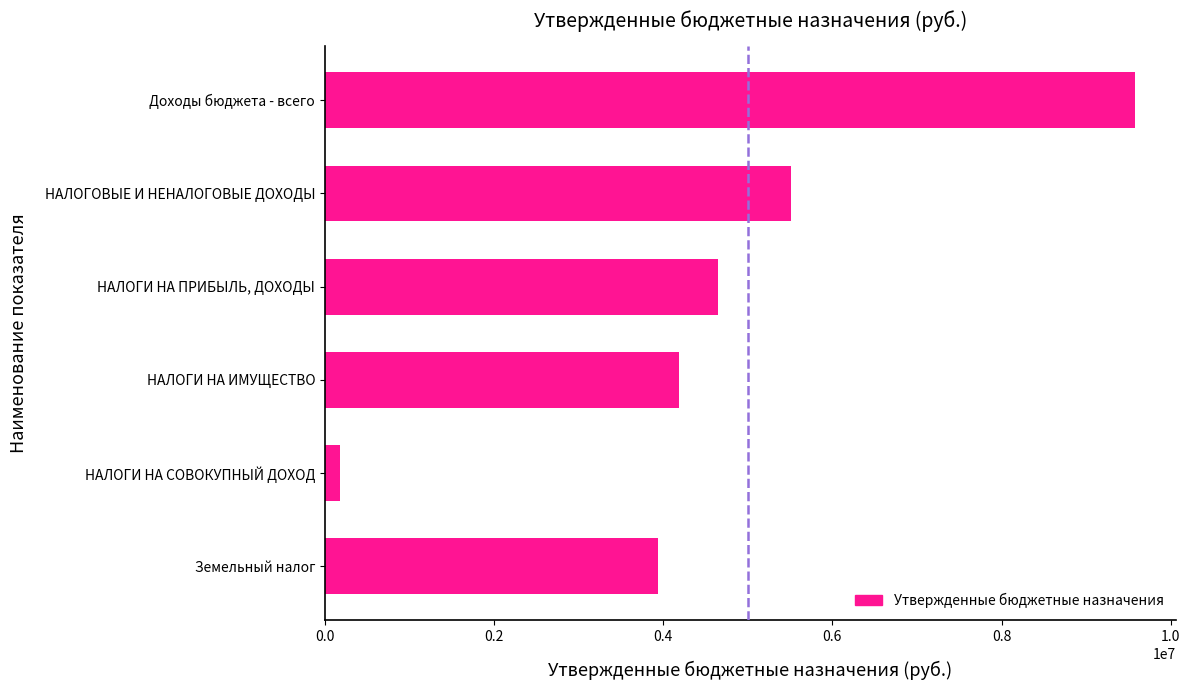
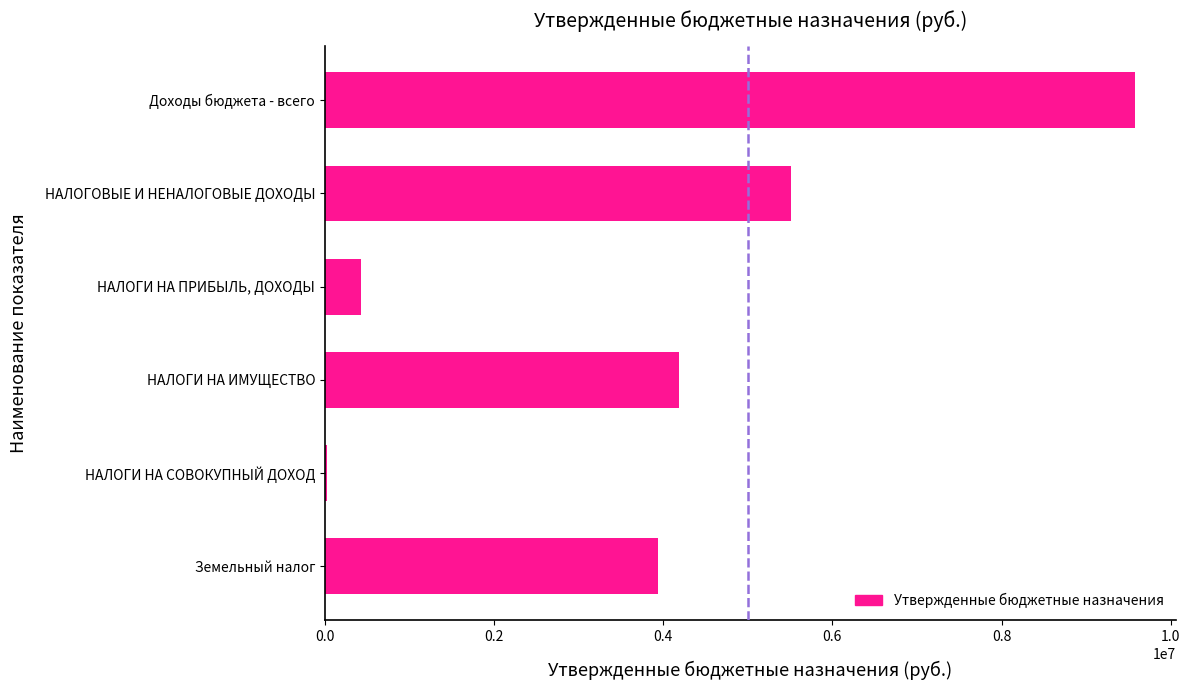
НАЛОГИ НА ПРИБЫЛЬ, ДОХОДЫ: 4600000 -> 400000
НАЛОГИ НА СОВОКУПНЫЙ ДОХОД: 200000 -> 0
